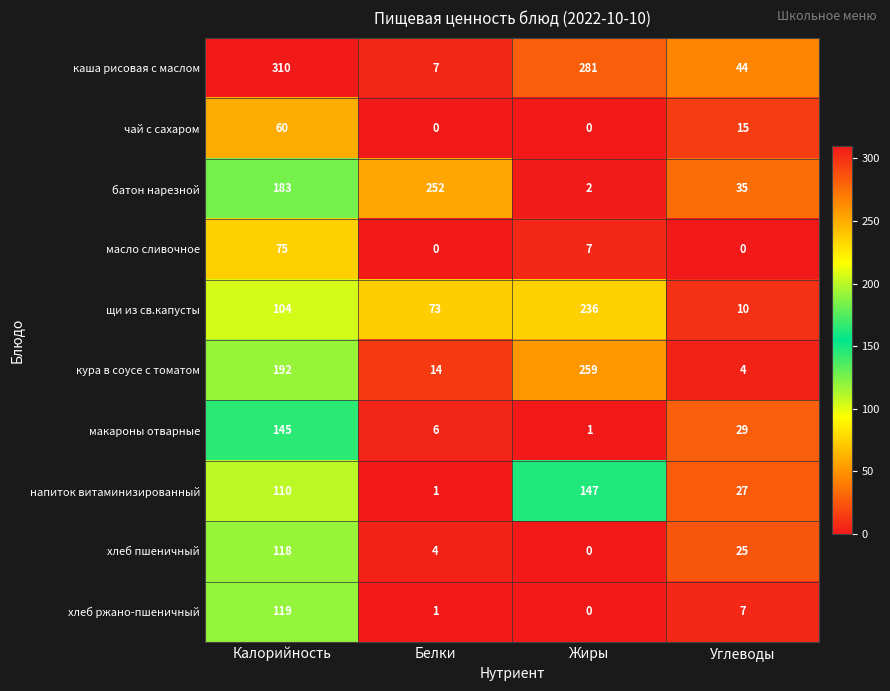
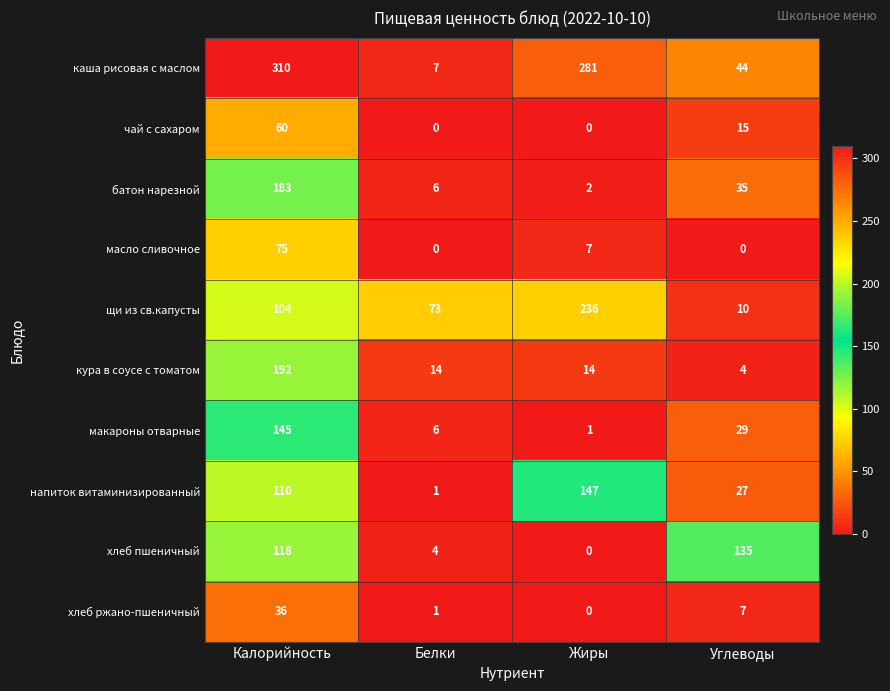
батон нарезной, Белки: 252 -> 6
кура в соусе с томатом, Жиры: 259 -> 14
хлеб пшеничный, Углеводы: 25 -> 135
хлеб ржано-пшеничный, Калорийность: 119 -> 36
